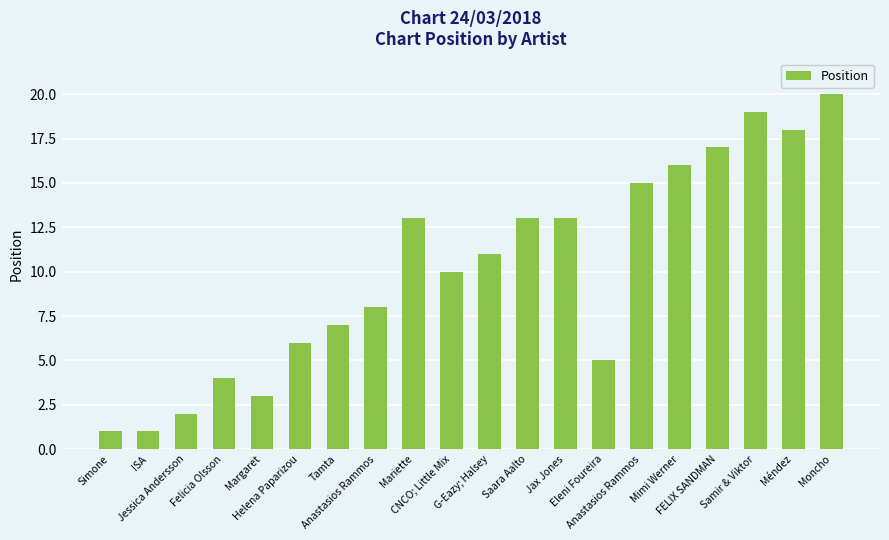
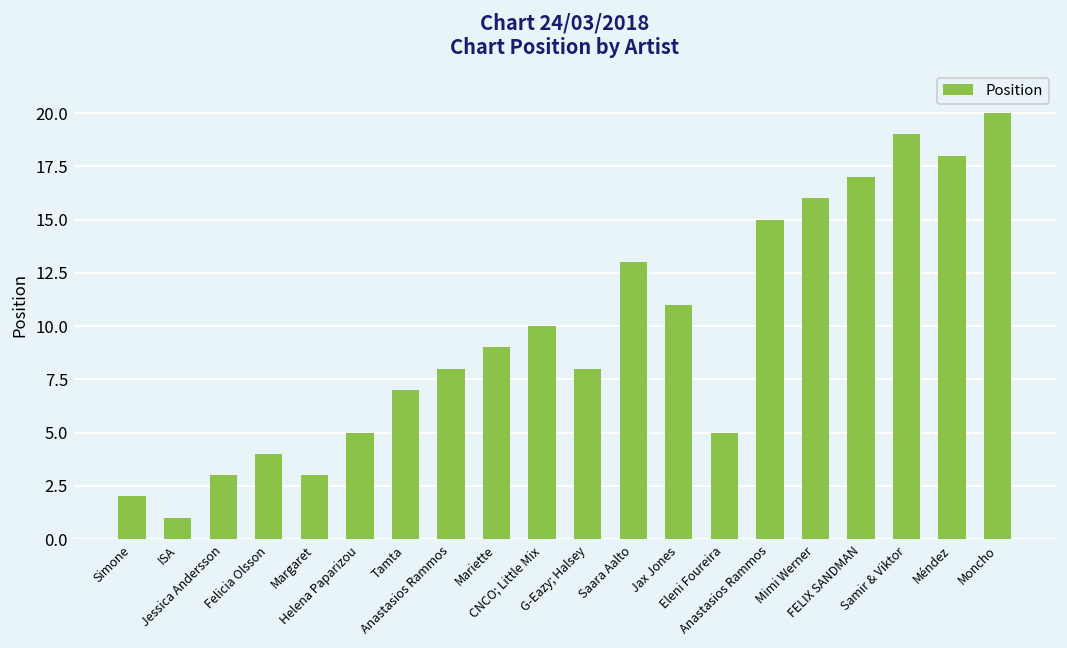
Simone: 1 -> 2
Jessica Andersson: 2 -> 3
Helena Paparizou: 6 -> 5
Mariette: 13 -> 9
G-Eazy; Halsey: 11 -> 8
Jax Jones: 13 -> 11
